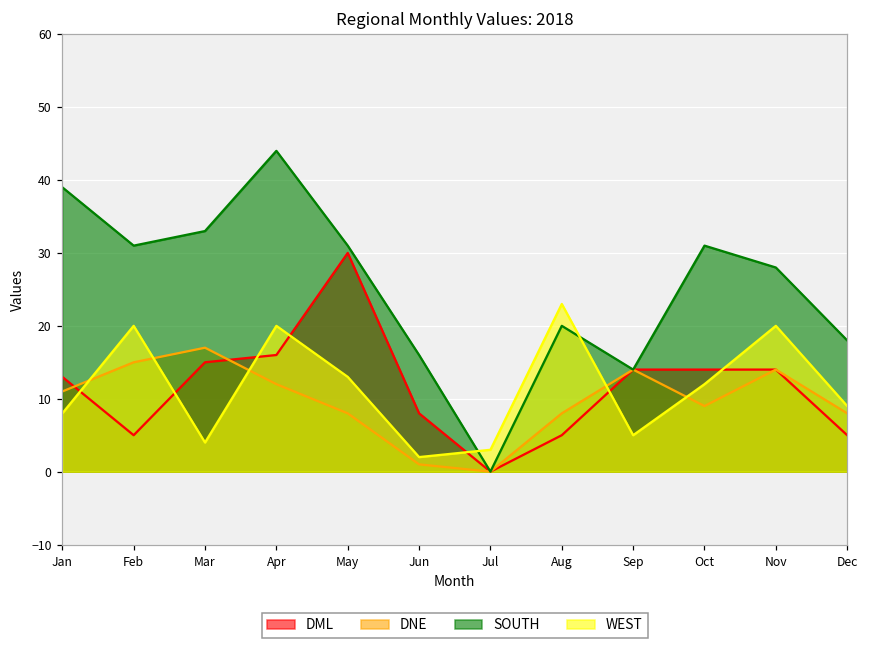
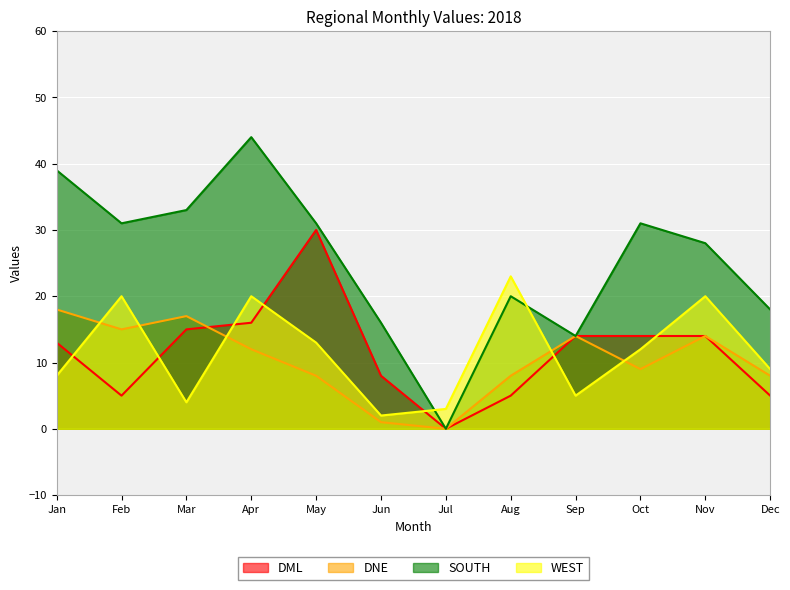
DNE, Jan: 11 -> 18
